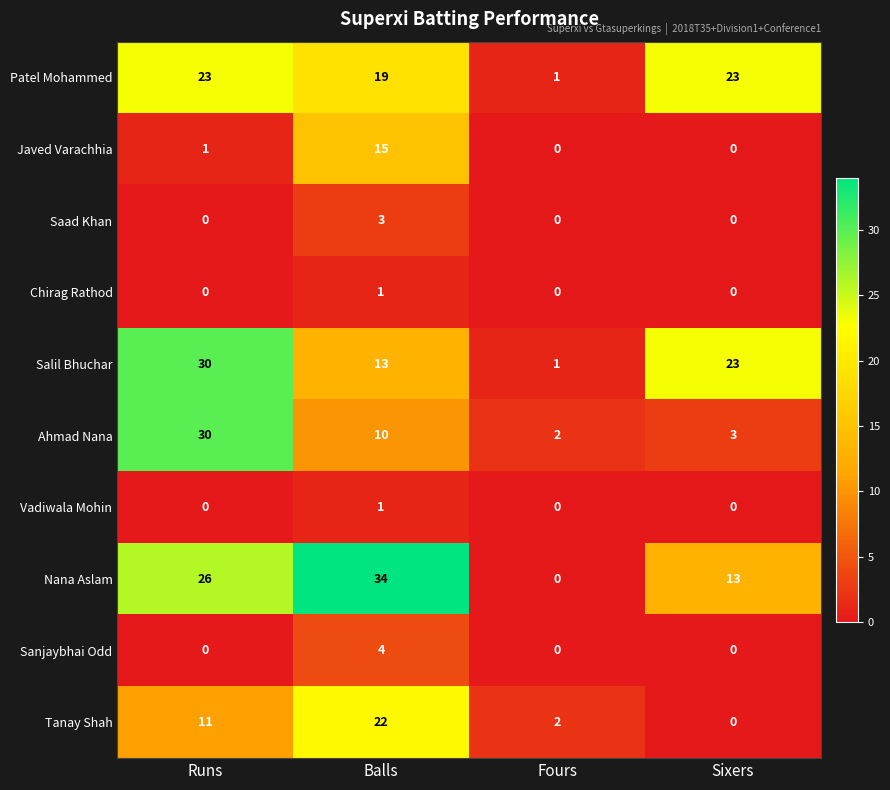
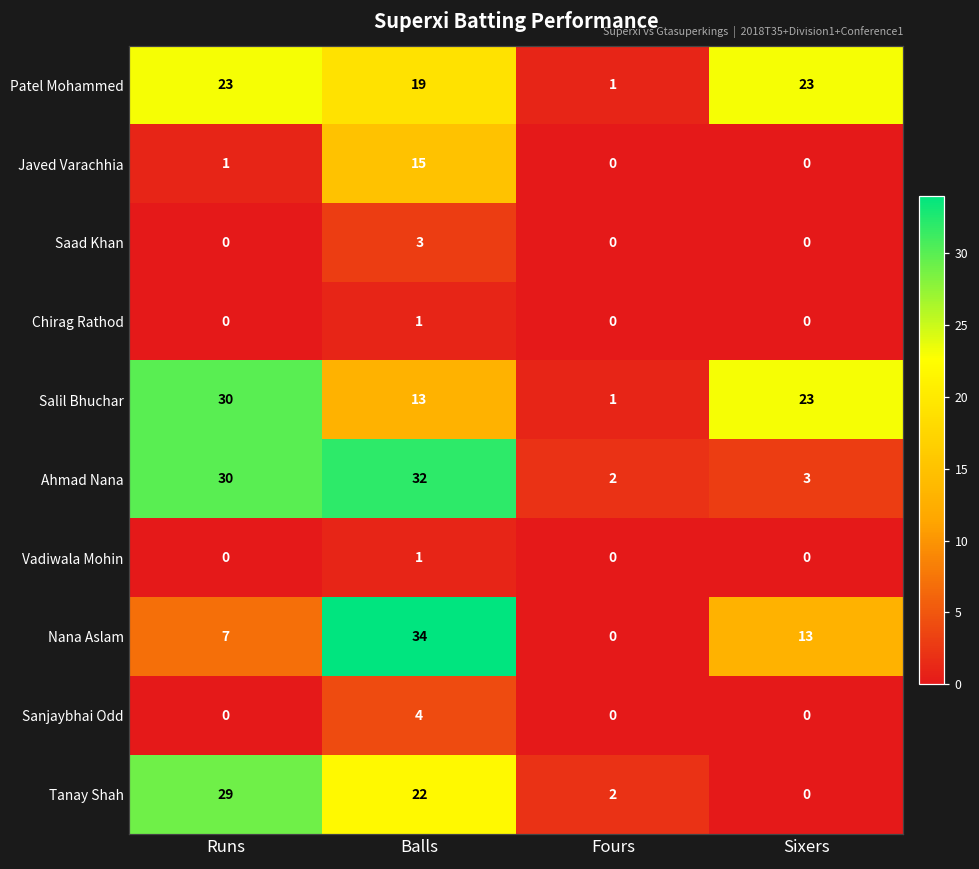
Ahmad Nana, Balls: 10 -> 32
Nana Aslam, Runs: 26 -> 7
Tanay Shah, Runs: 11 -> 29
